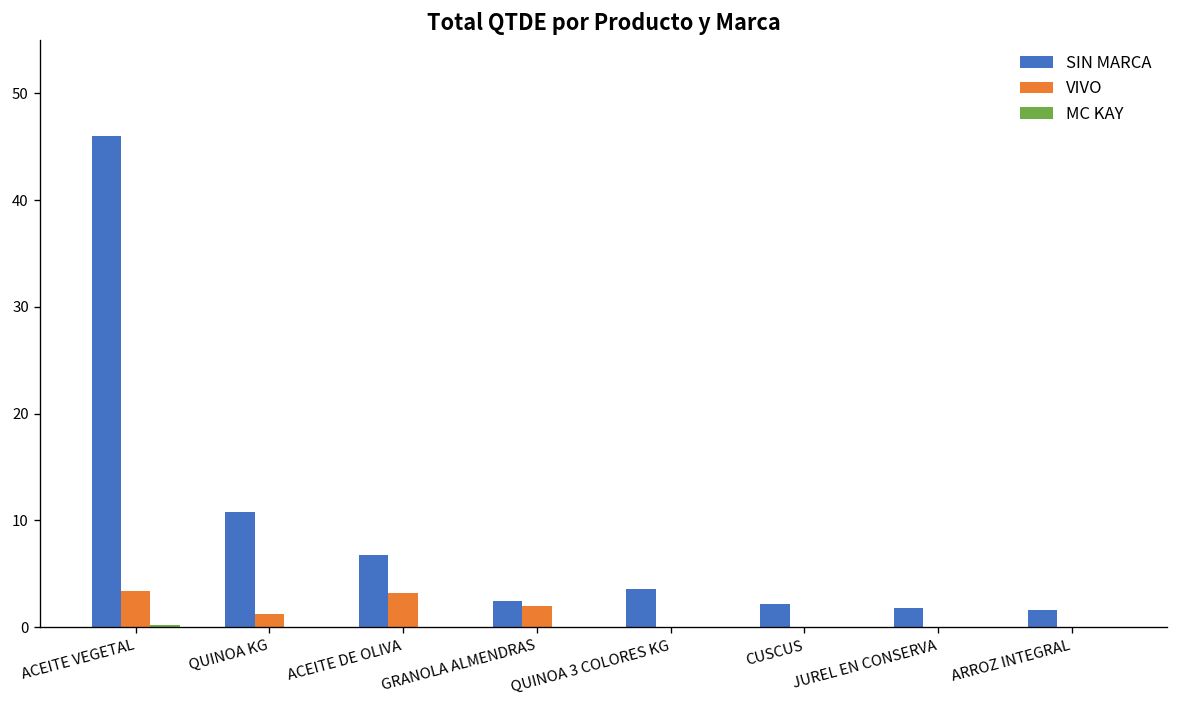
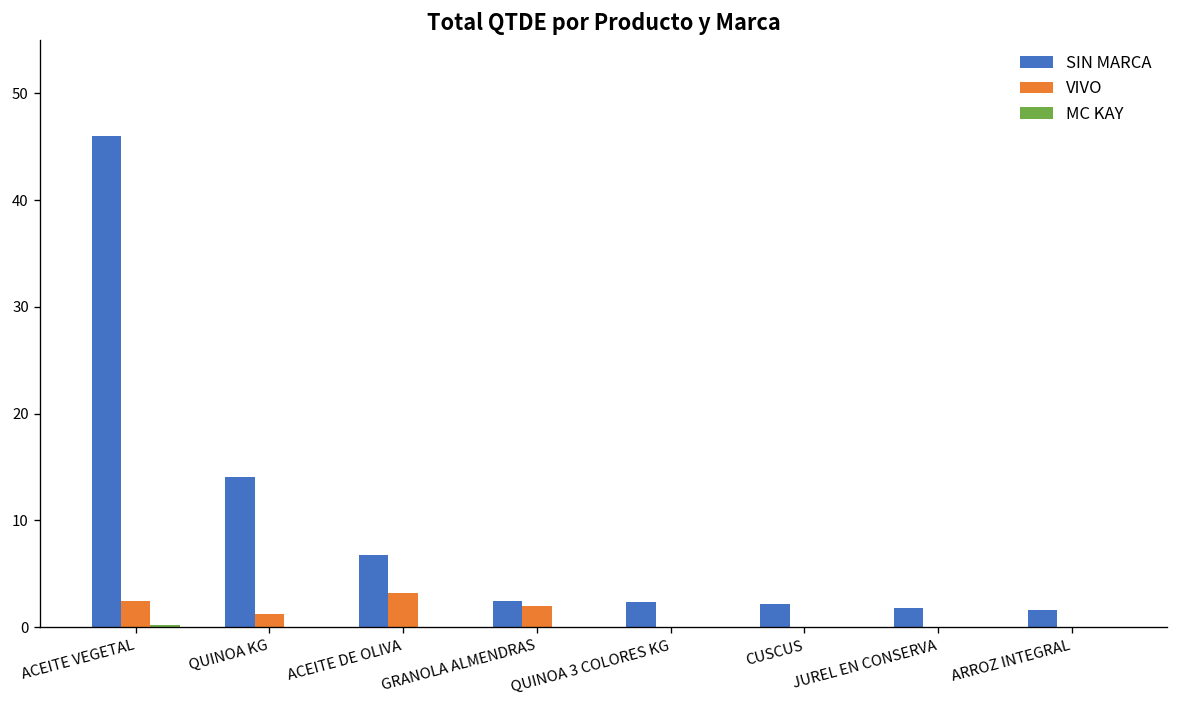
VIVO, ACEITE VEGETAL: 3 -> 2
SIN MARCA, QUINOA KG: 11 -> 14
SIN MARCA, QUINOA 3 COLORES KG: 4 -> 2
